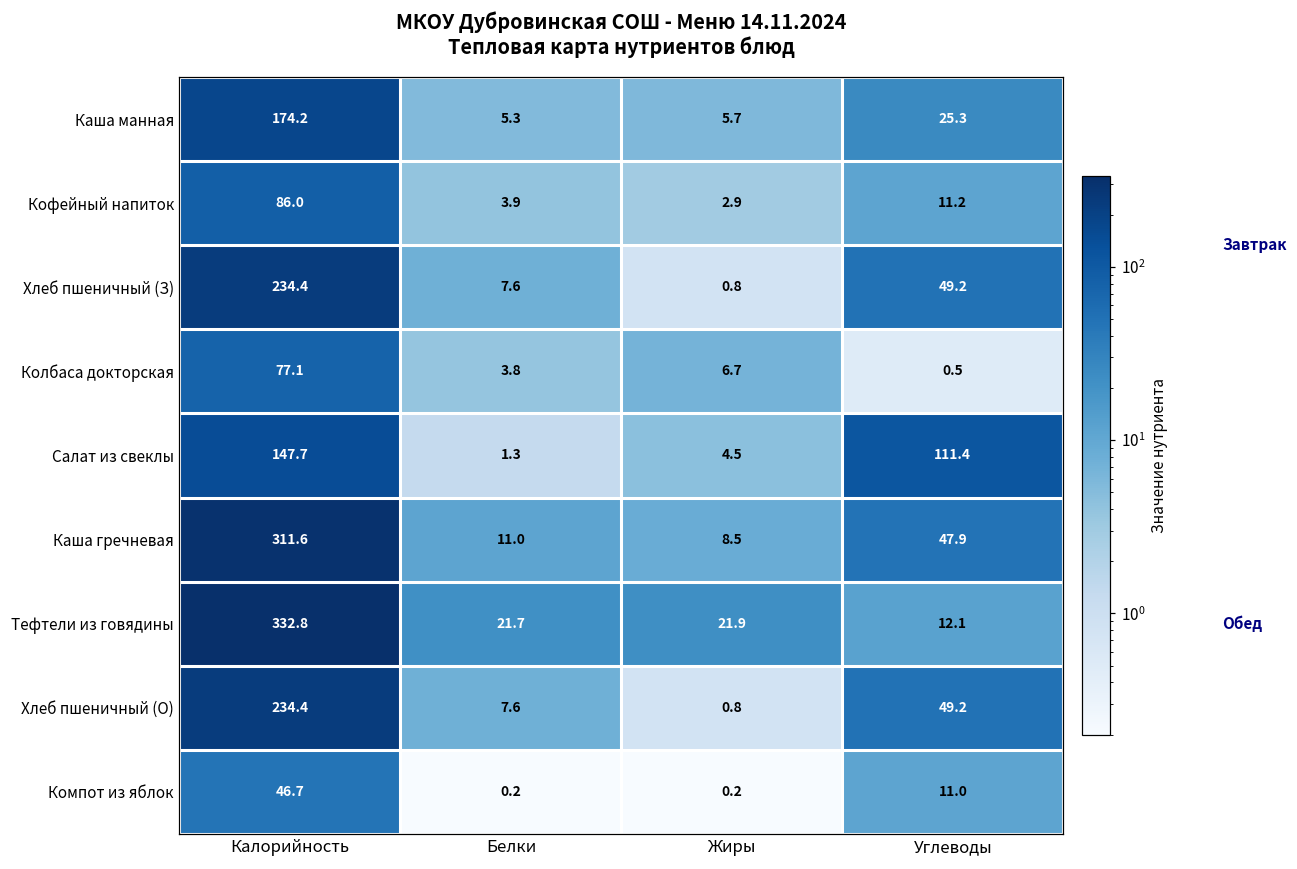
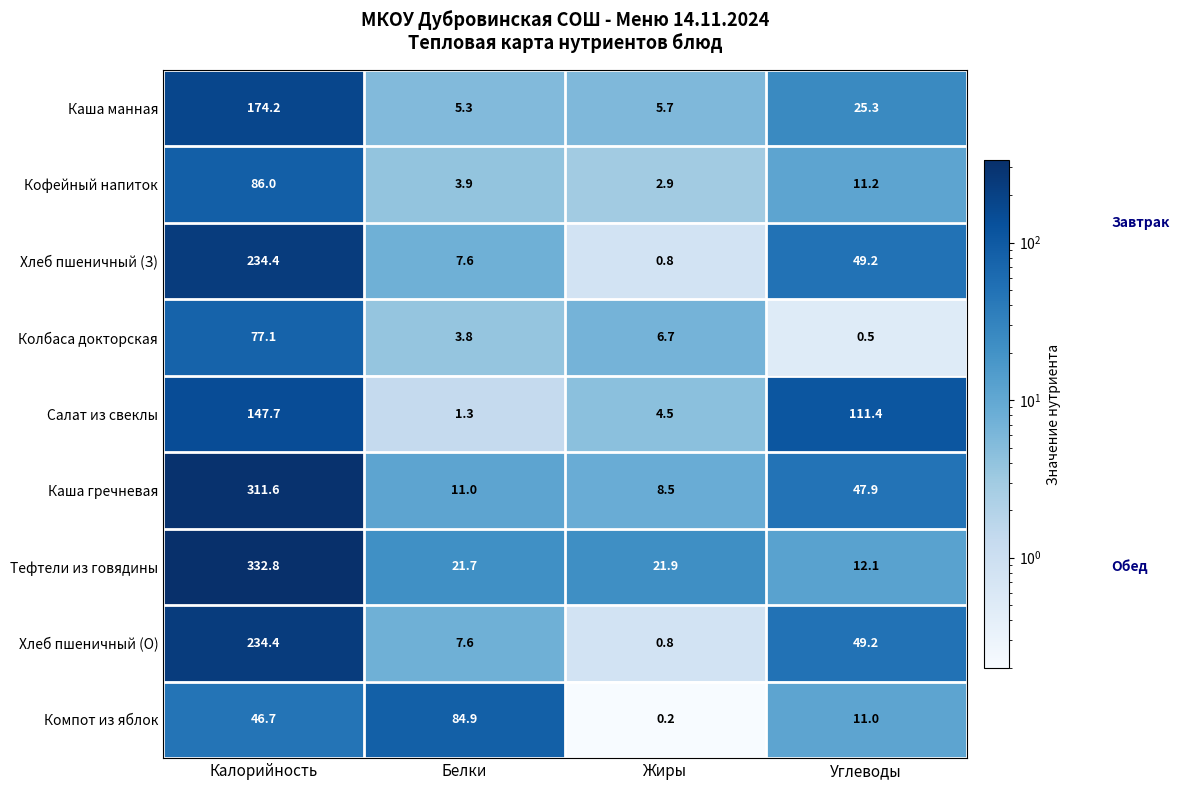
Компот из яблок, Белки: 0.2 -> 84.9
